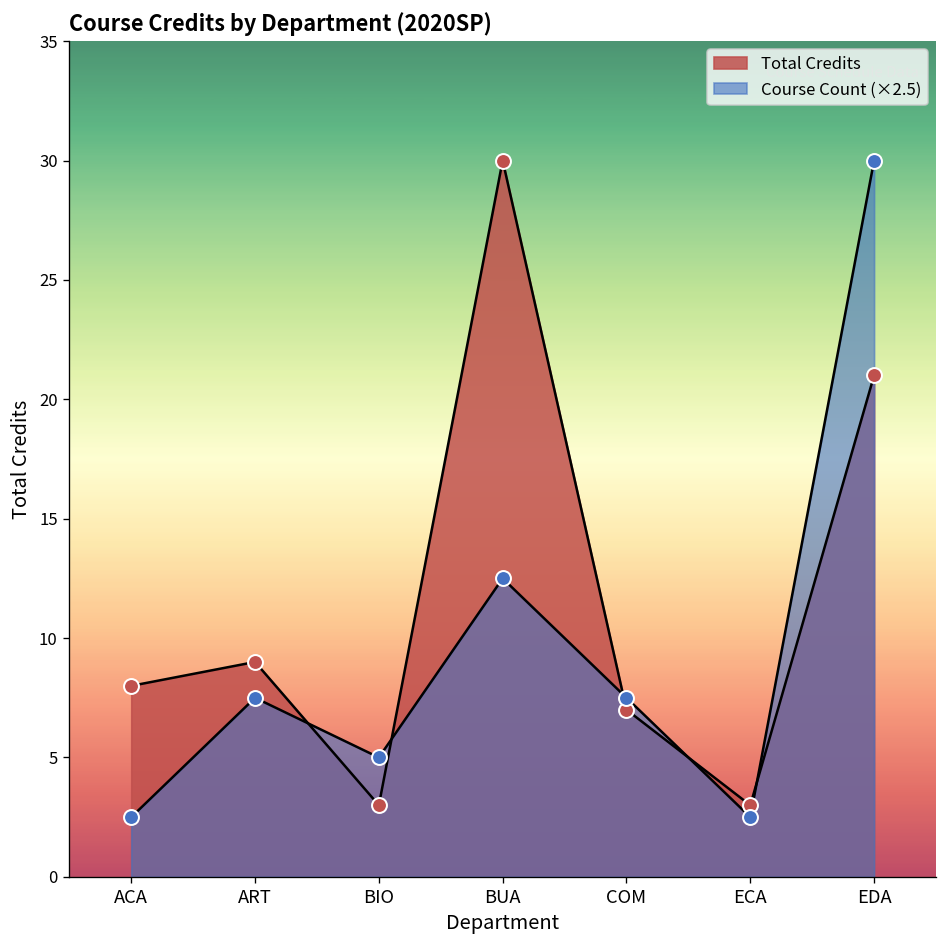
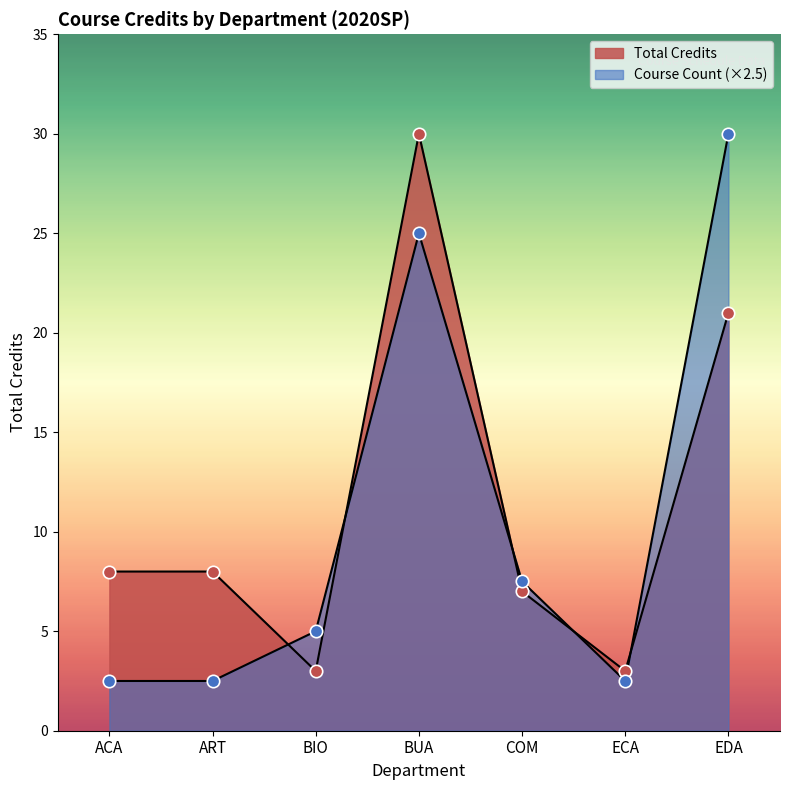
Total Credits, ART: 9 -> 8
Course Count (×2.5), ART: 7.5 -> 2.5
Course Count (×2.5), BUA: 12.5 -> 25.0
